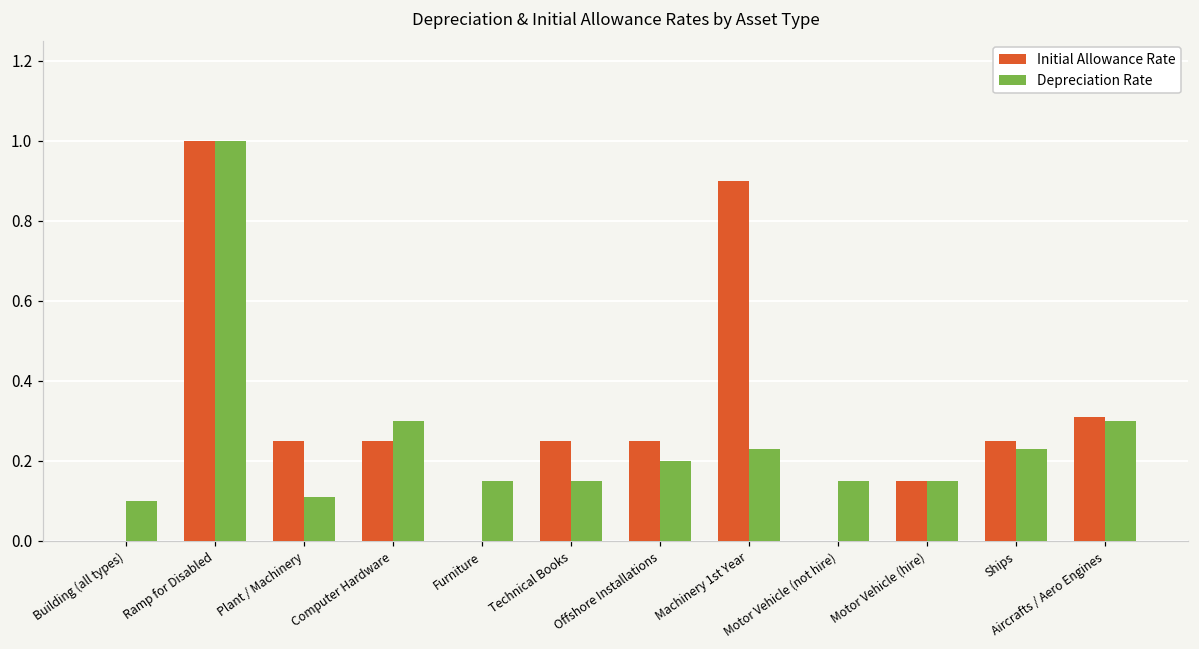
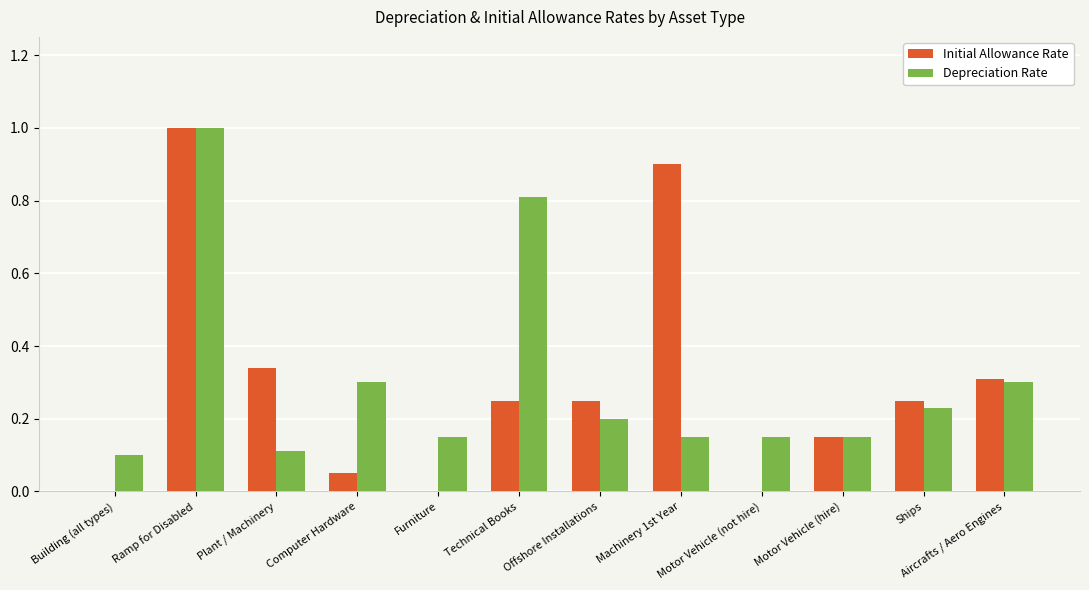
Initial Allowance Rate, Plant / Machinery: 0.25 -> 0.34
Initial Allowance Rate, Computer Hardware: 0.25 -> 0.05
Depreciation Rate, Technical Books: 0.15 -> 0.81
Depreciation Rate, Machinery 1st Year: 0.23 -> 0.15
